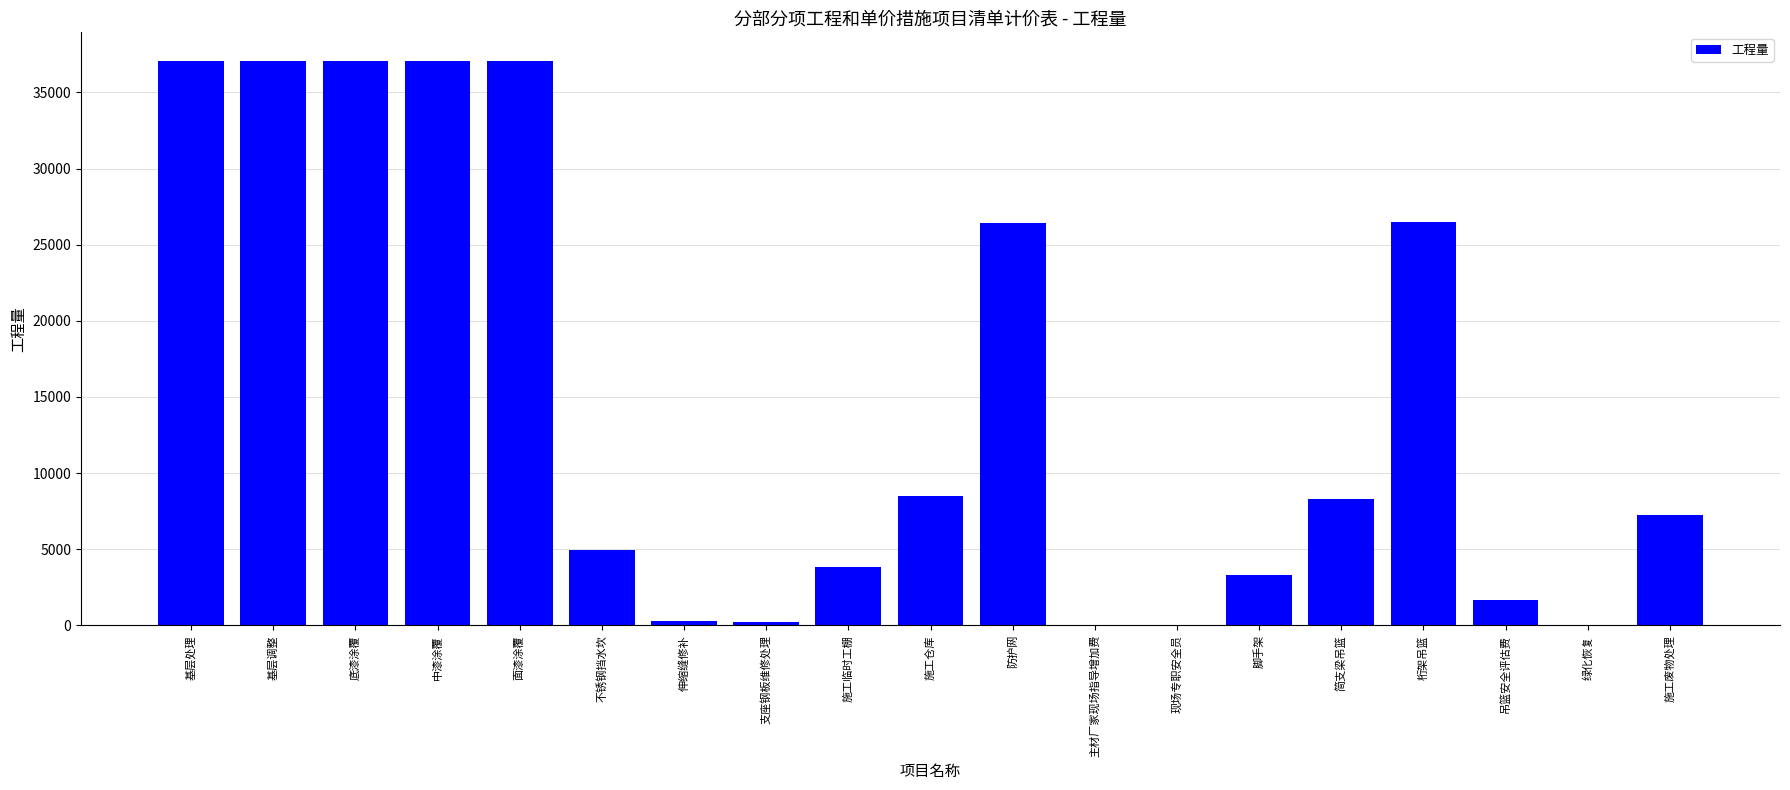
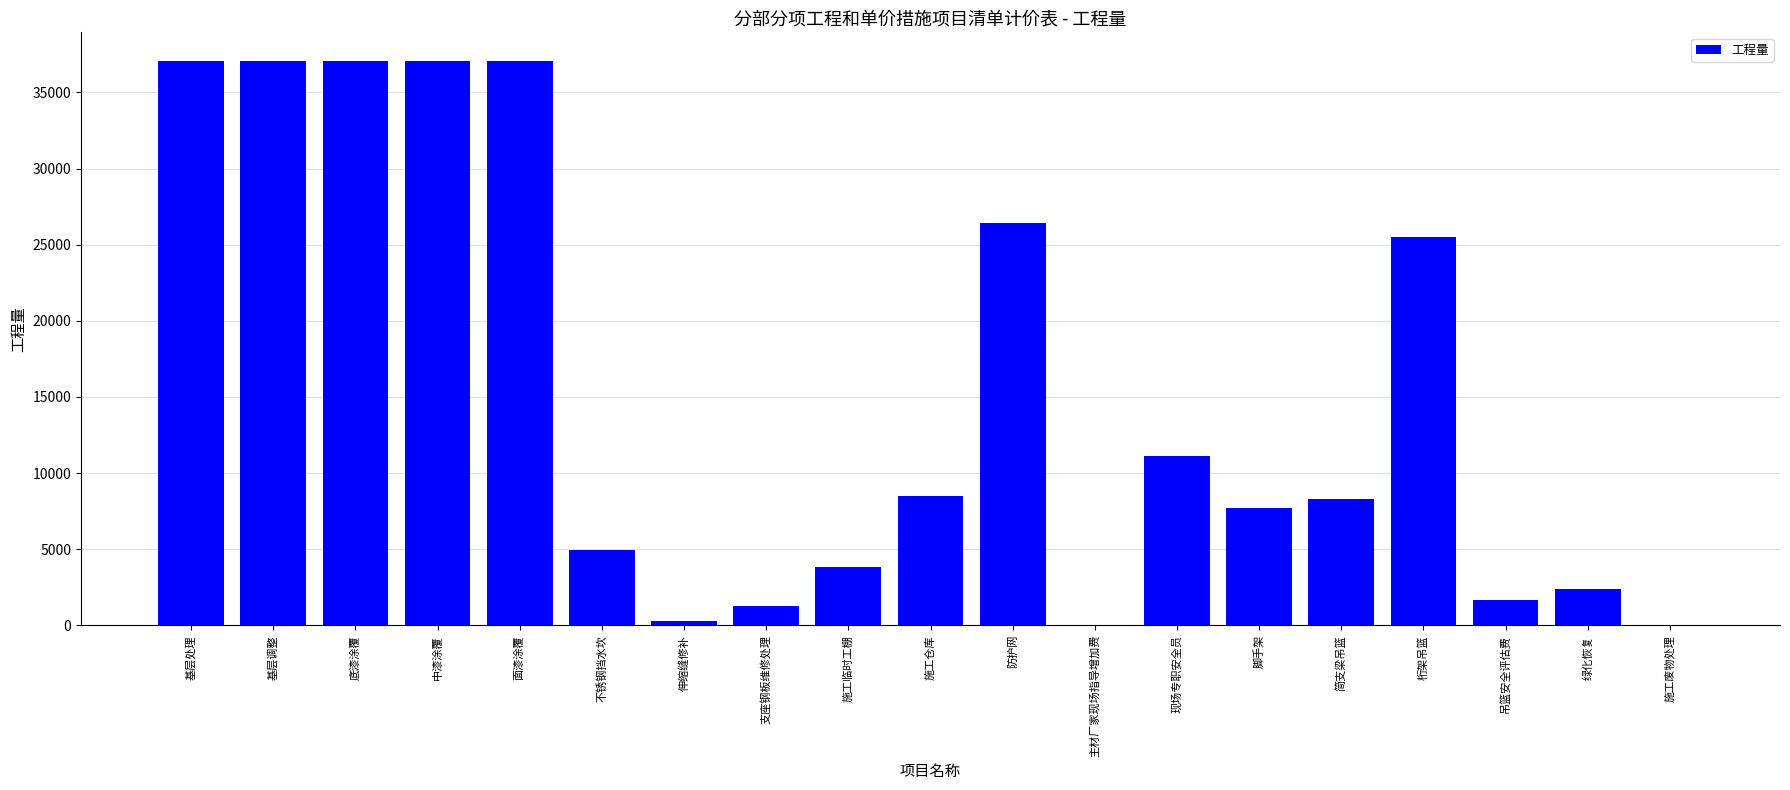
支座钢板维修处理: 200 -> 1300
现场专职安全员: 0 -> 11100
脚手架: 3300 -> 7700
桁架吊篮: 26500 -> 25500
绿化恢复: 0 -> 2400
施工废物处理: 7300 -> 0
